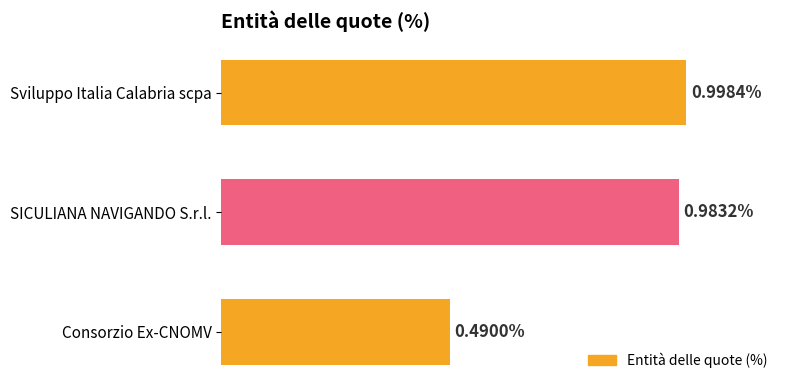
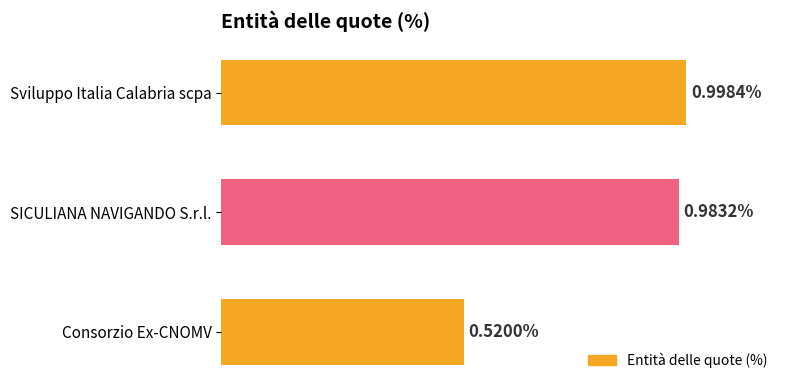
Consorzio Ex-CNOMV: 0.4900% -> 0.5200%
